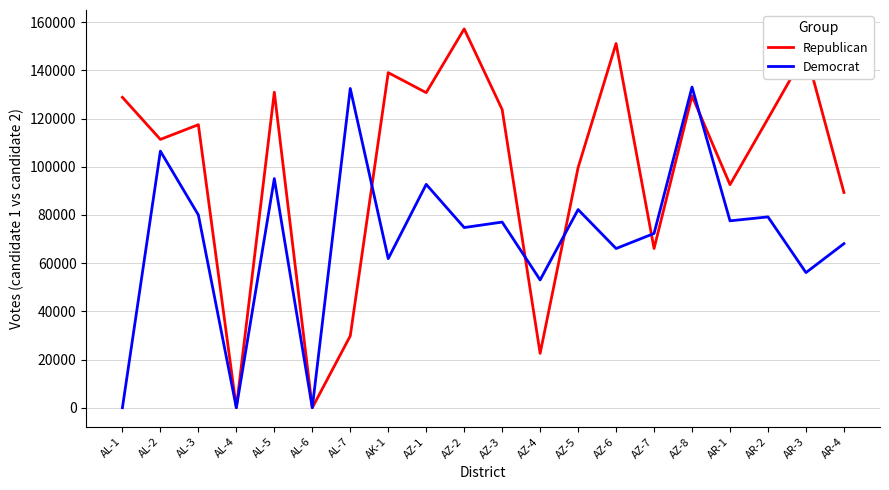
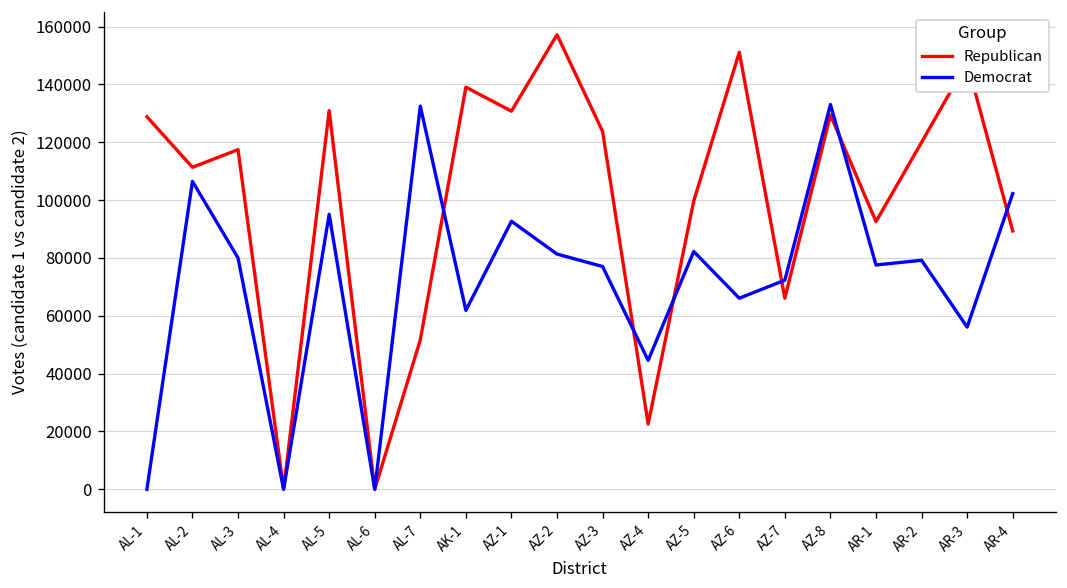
Republican, AL-7: 30000 -> 52000
Democrat, AZ-2: 75000 -> 81000
Democrat, AZ-4: 53000 -> 45000
Democrat, AR-4: 68000 -> 102000
